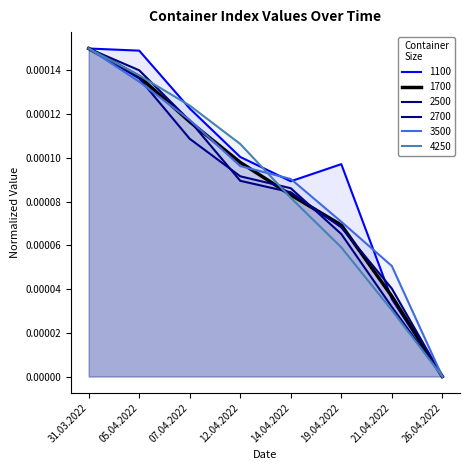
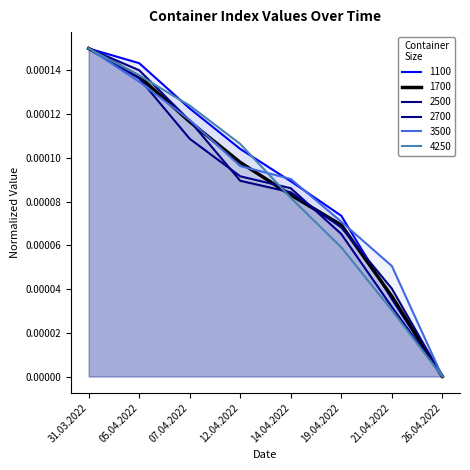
1100, 05.04.2022: 0.000149 -> 0.000143
1100, 12.04.2022: 0.000100 -> 0.000104
1100, 19.04.2022: 0.000097 -> 0.000074
